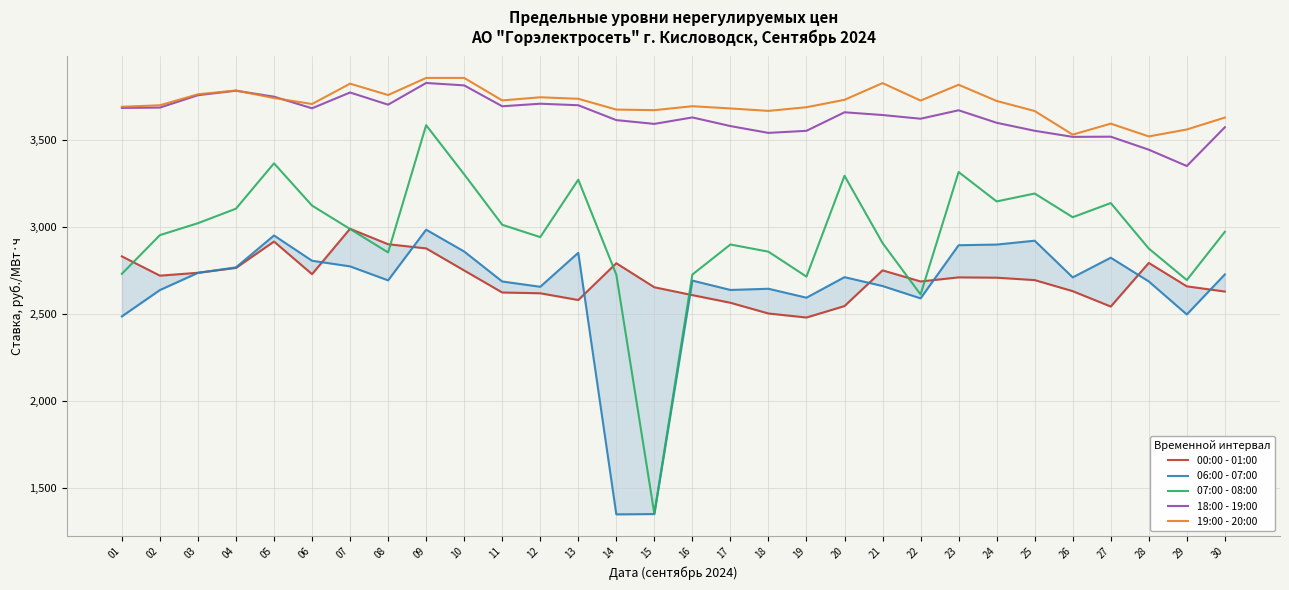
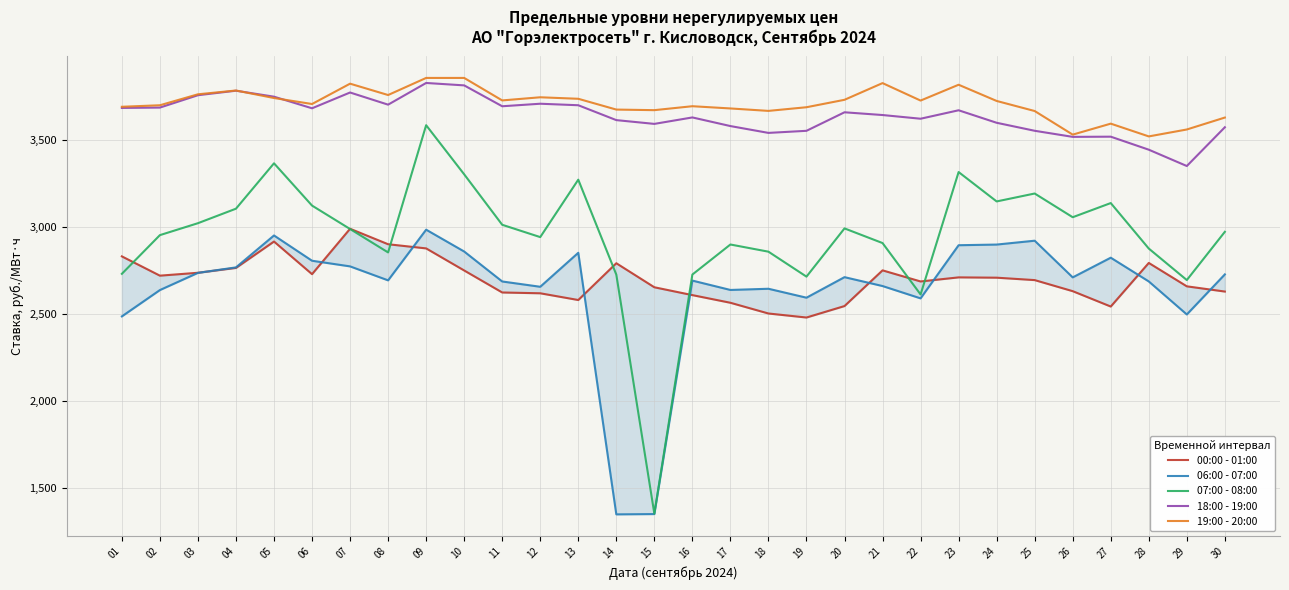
07:00 - 08:00, 20: 3,290 -> 2,990
